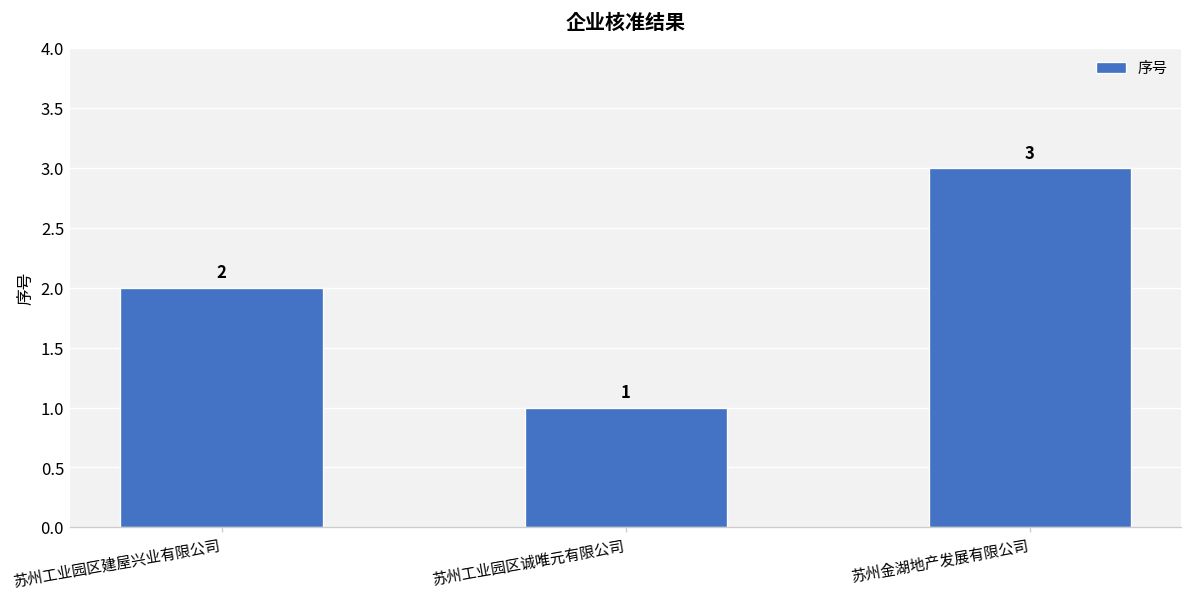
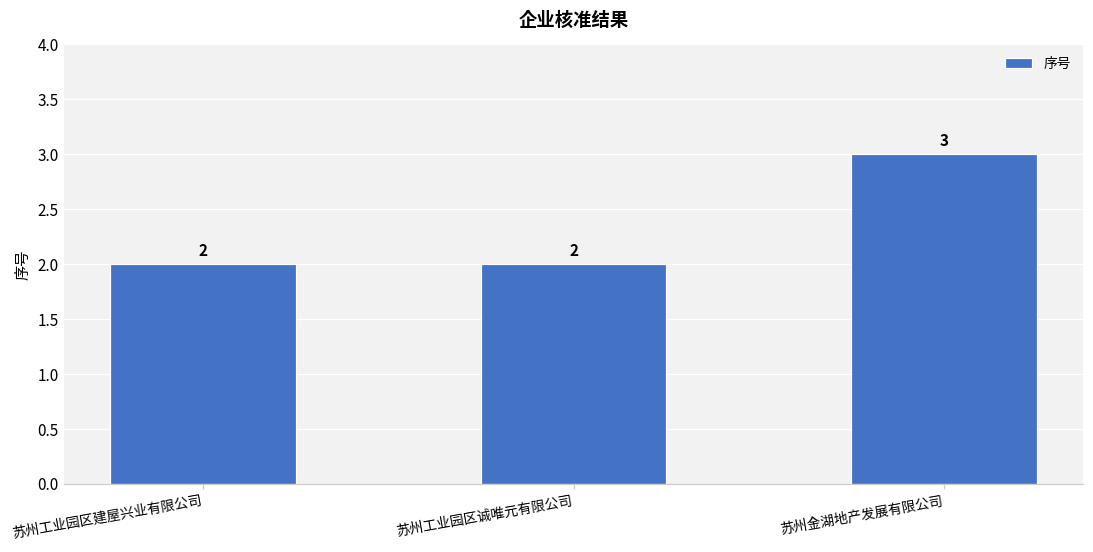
苏州工业园区诚唯元有限公司: 1 -> 2
